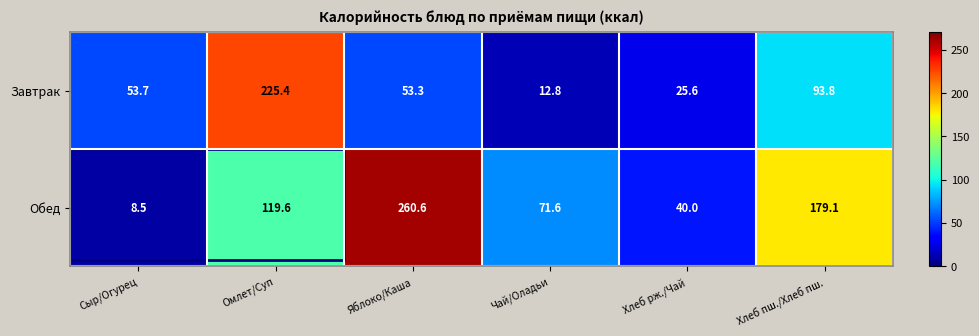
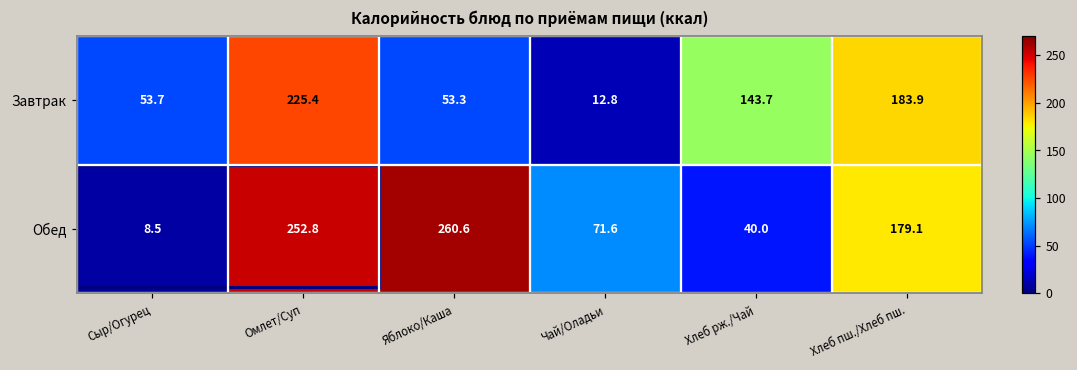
Завтрак, Хлеб рж./Чай: 25.6 -> 143.7
Завтрак, Хлеб пш./Хлеб пш.: 93.8 -> 183.9
Обед, Омлет/Суп: 119.6 -> 252.8
